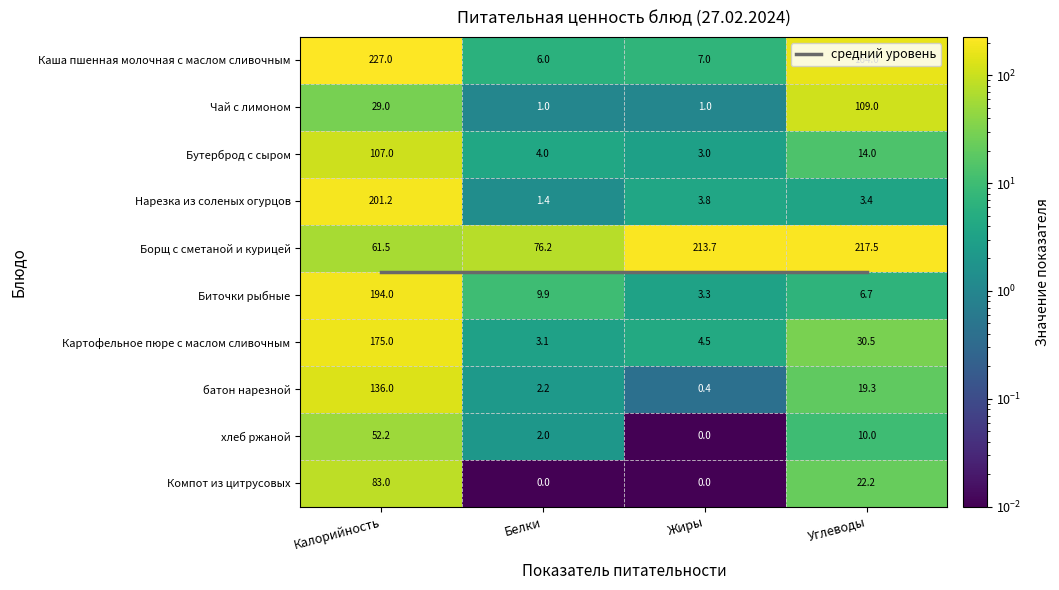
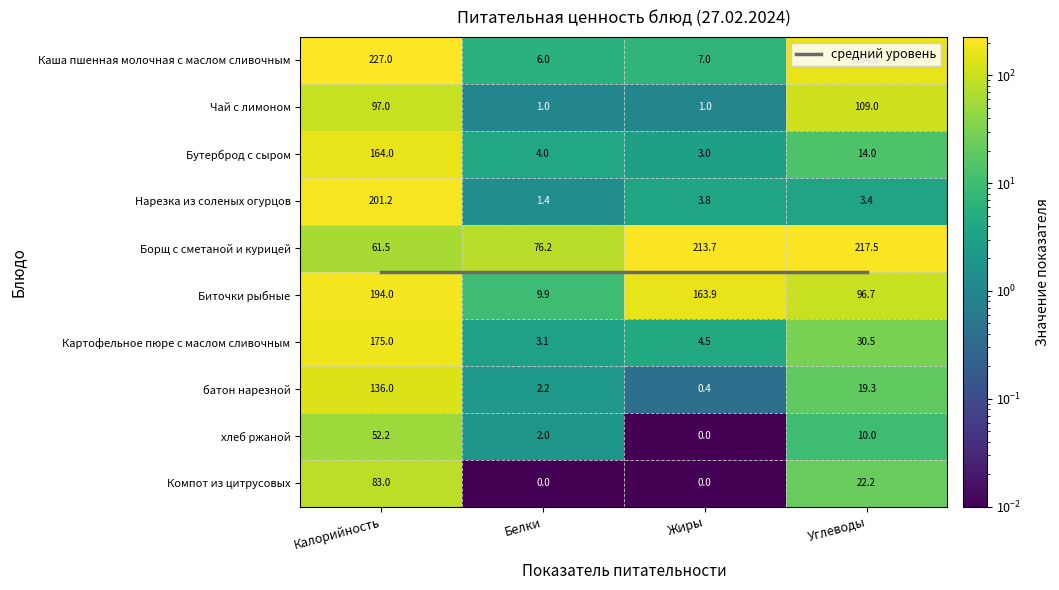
Чай с лимоном, Калорийность: 29.0 -> 97.0
Бутерброд с сыром, Калорийность: 107.0 -> 164.0
Биточки рыбные, Жиры: 3.3 -> 163.9
Биточки рыбные, Углеводы: 6.7 -> 96.7
